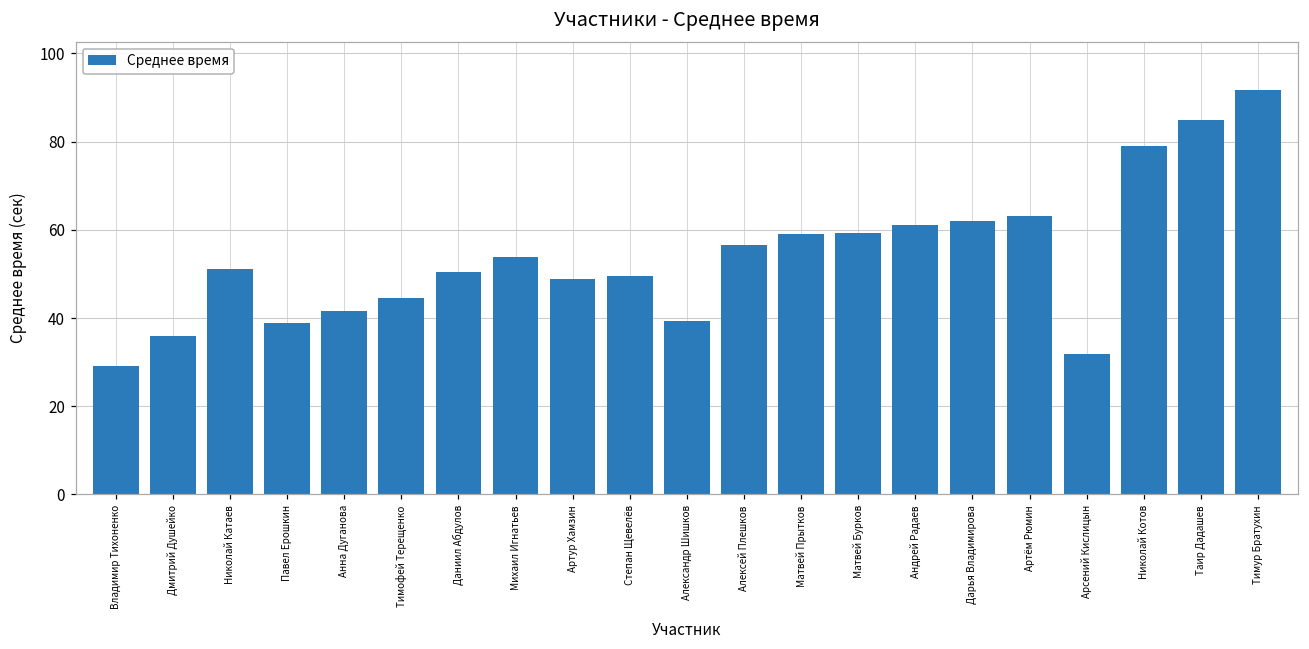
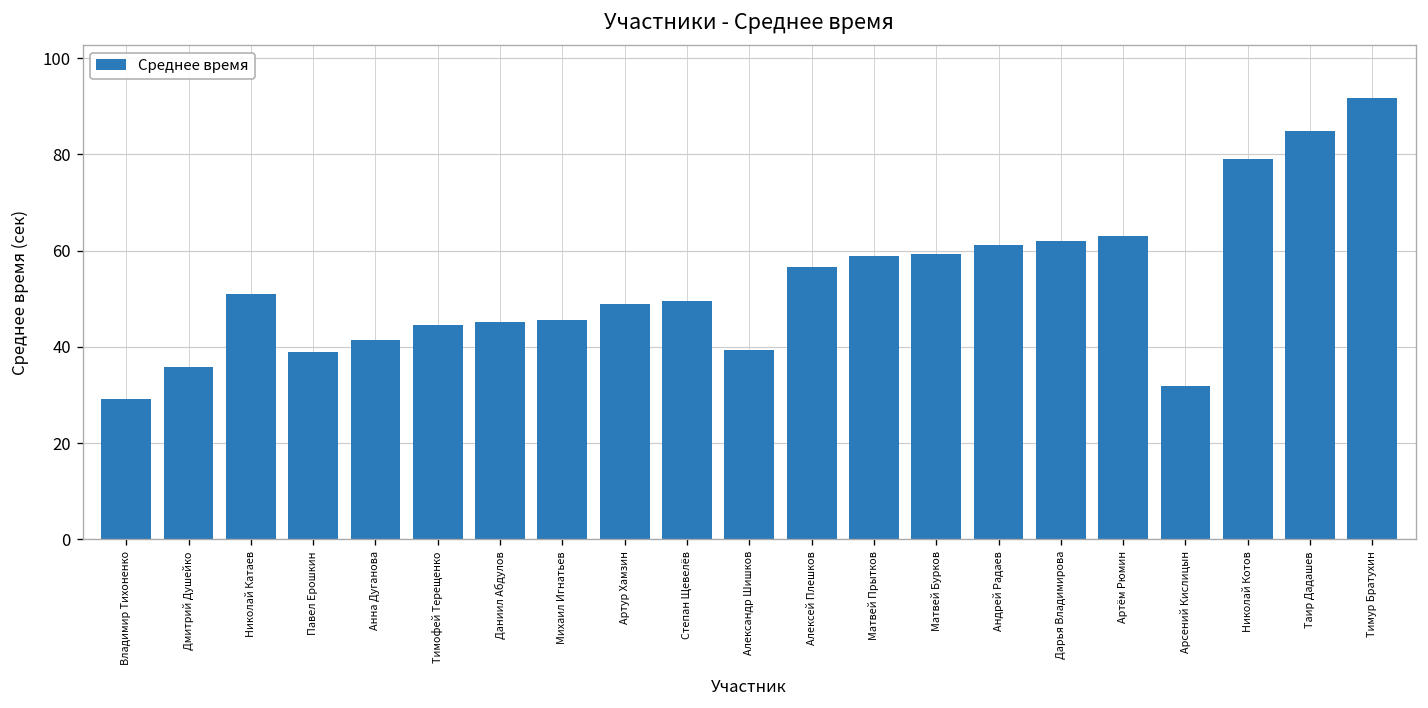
Даниил Абдулов: 51 -> 45
Михаил Игнатьев: 54 -> 46
